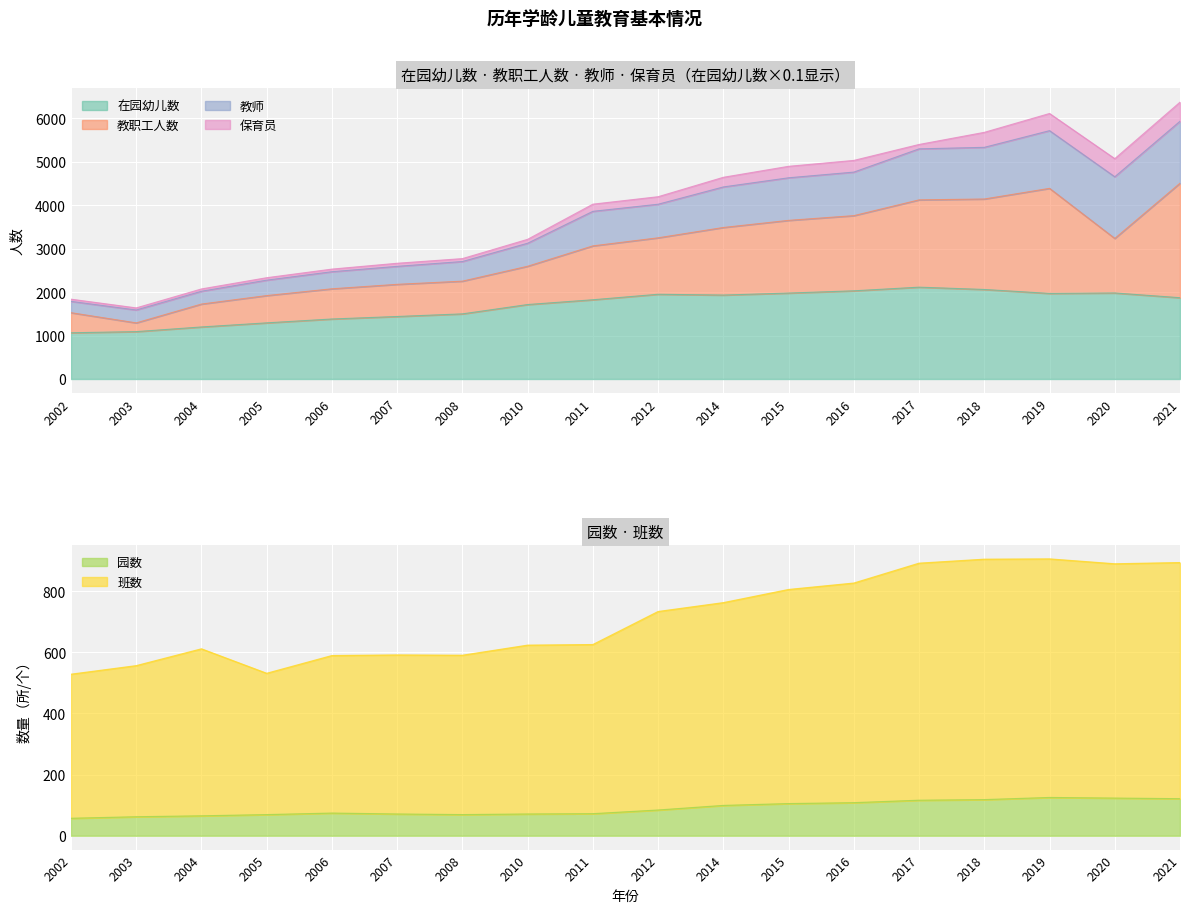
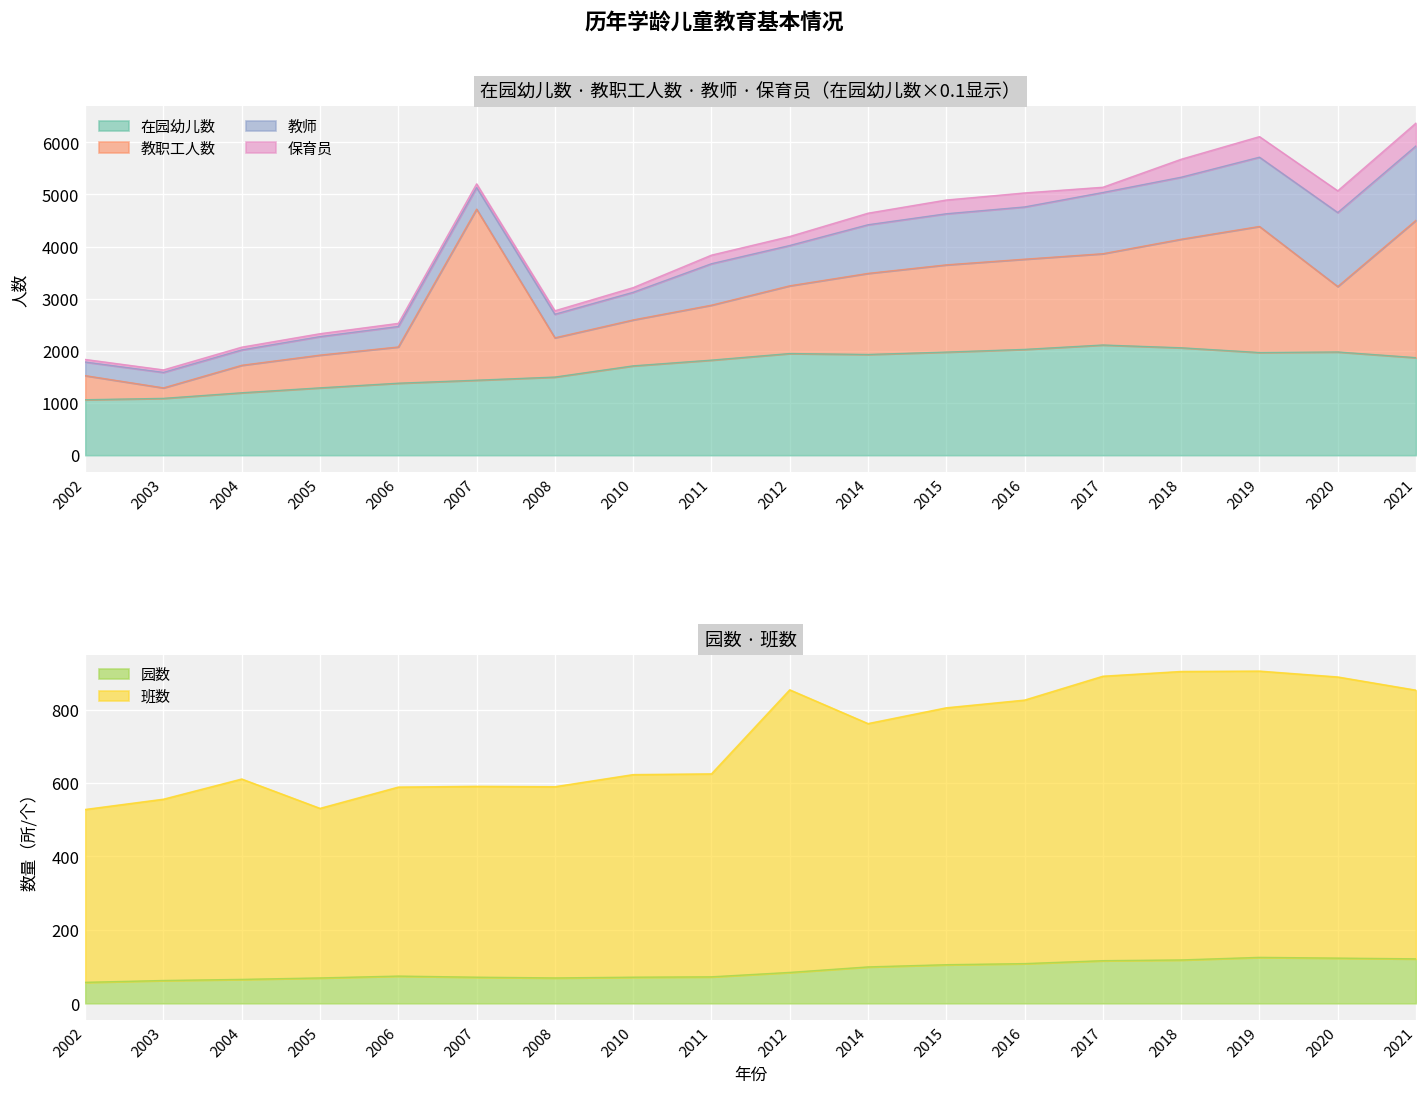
在园幼儿数 · 教职工人数 · 教师 · 保育员（在园幼儿数×0.1显示）, 教职工人数, 2007: 700 -> 3300
在园幼儿数 · 教职工人数 · 教师 · 保育员（在园幼儿数×0.1显示）, 教职工人数, 2011: 1200 -> 1100
在园幼儿数 · 教职工人数 · 教师 · 保育员（在园幼儿数×0.1显示）, 教职工人数, 2017: 2000 -> 1800
园数 · 班数, 班数, 2012: 650 -> 770
园数 · 班数, 班数, 2021: 770 -> 730
